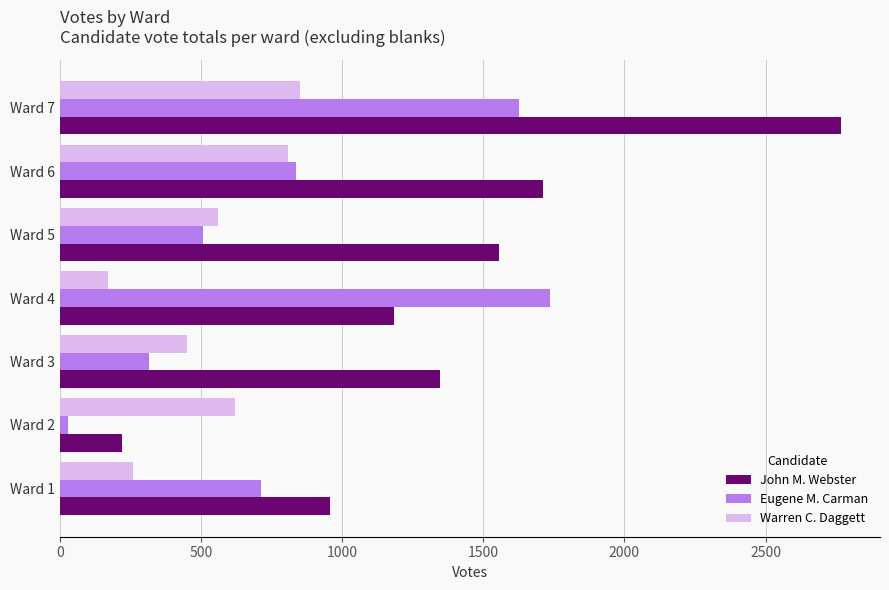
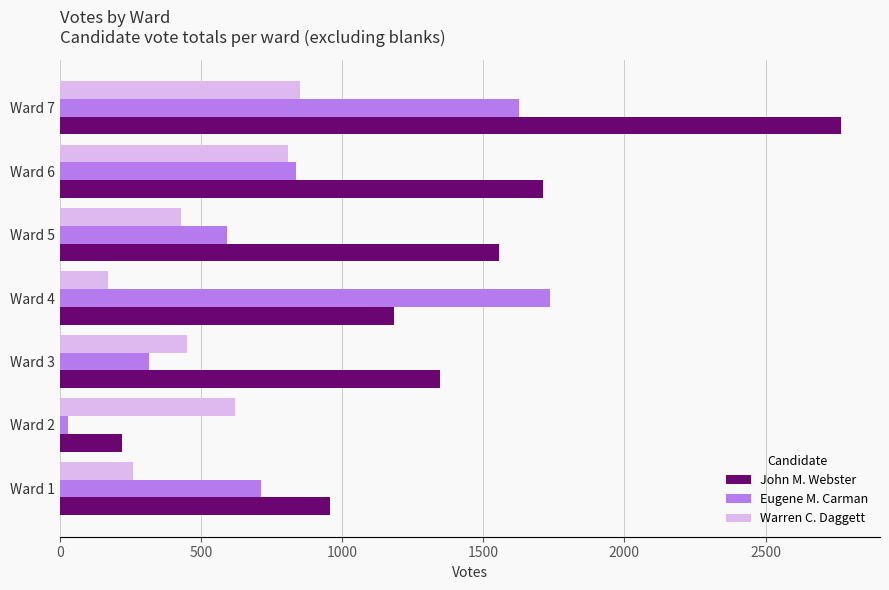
Warren C. Daggett, Ward 5: 560 -> 430
Eugene M. Carman, Ward 5: 510 -> 590
